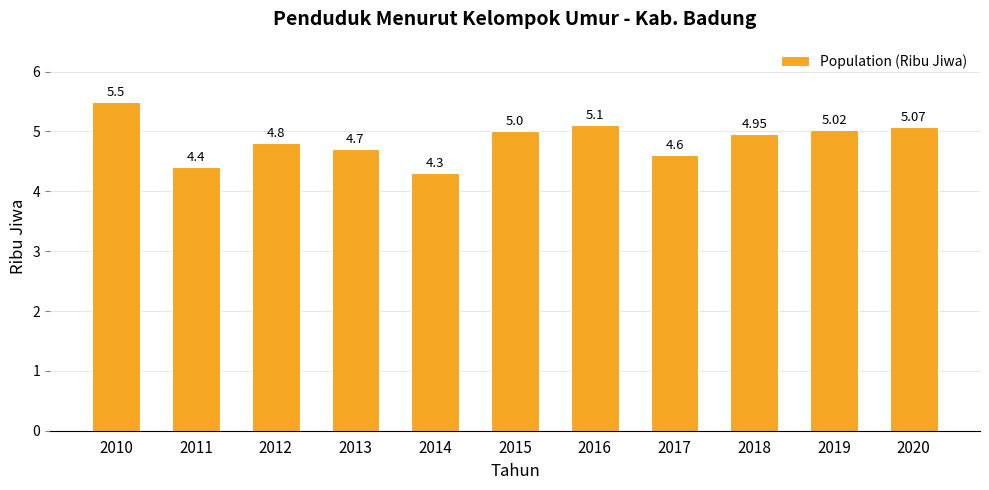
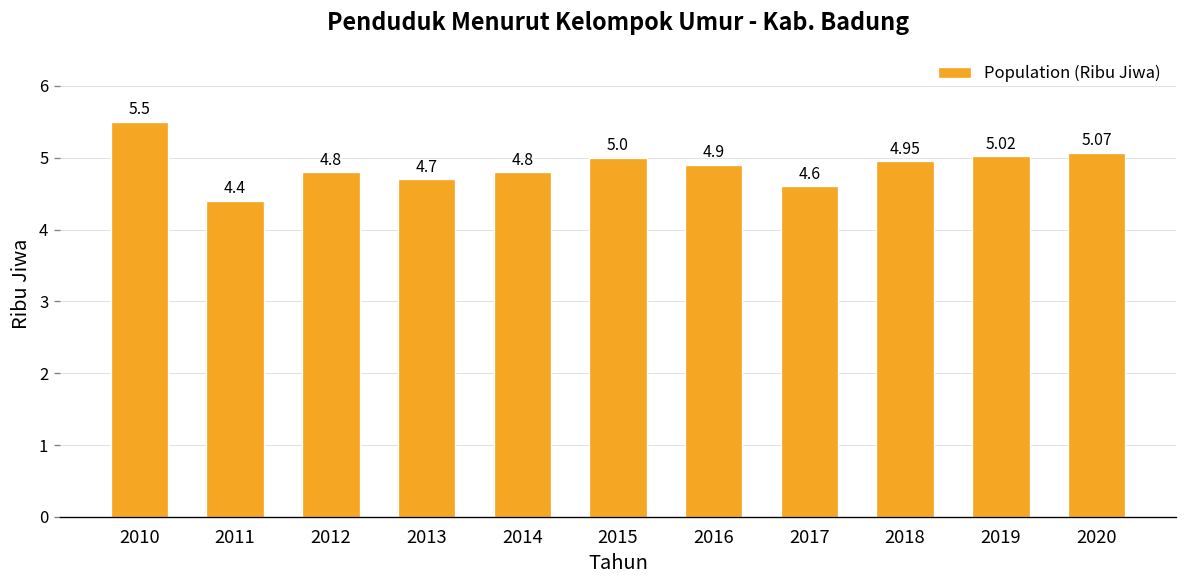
2014: 4.3 -> 4.8
2016: 5.1 -> 4.9
